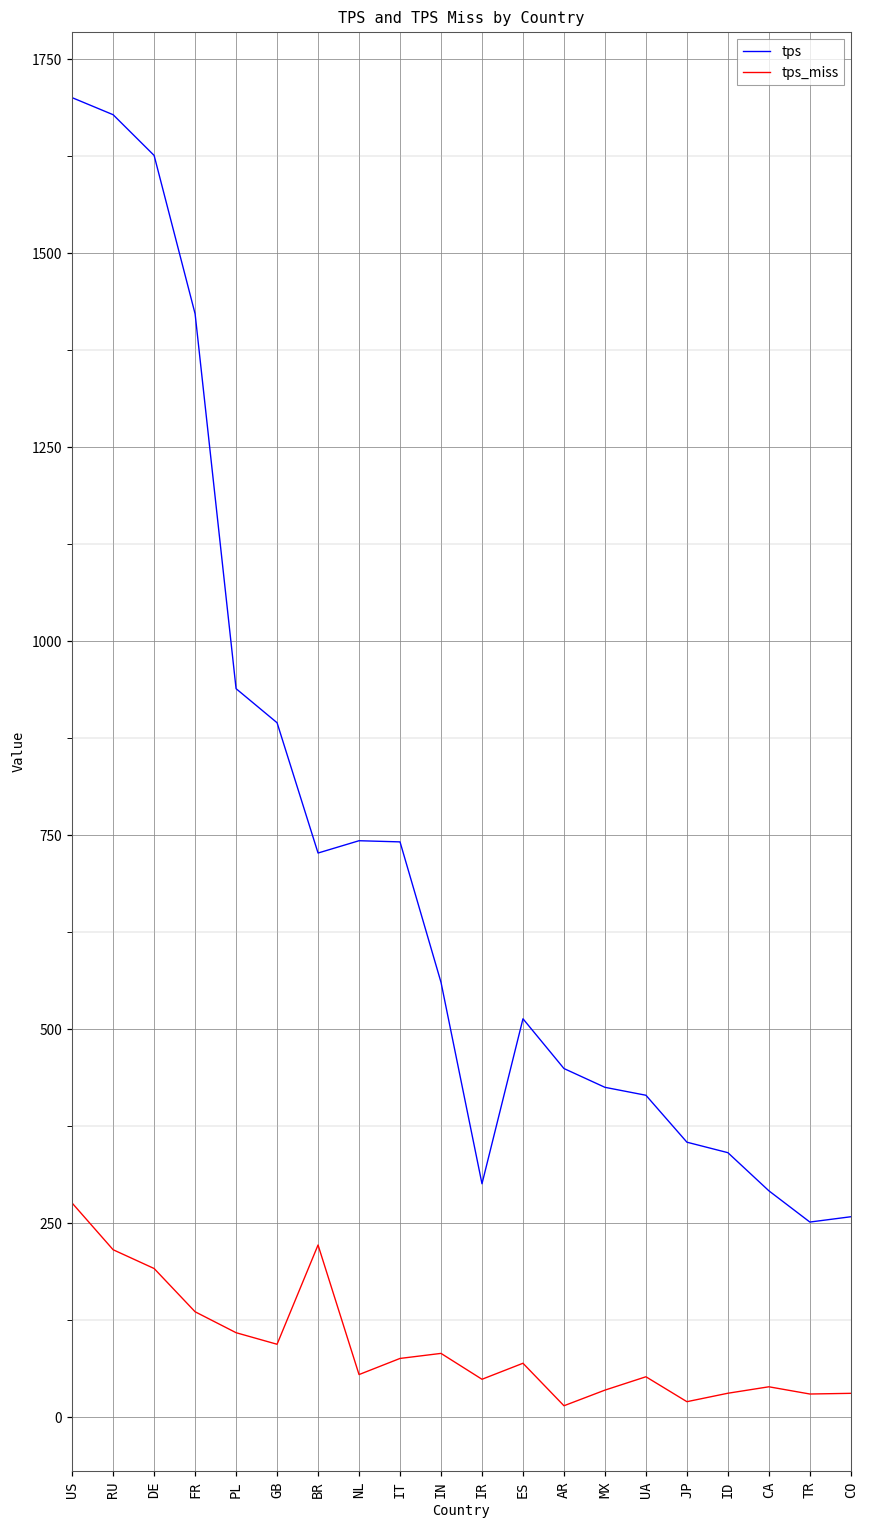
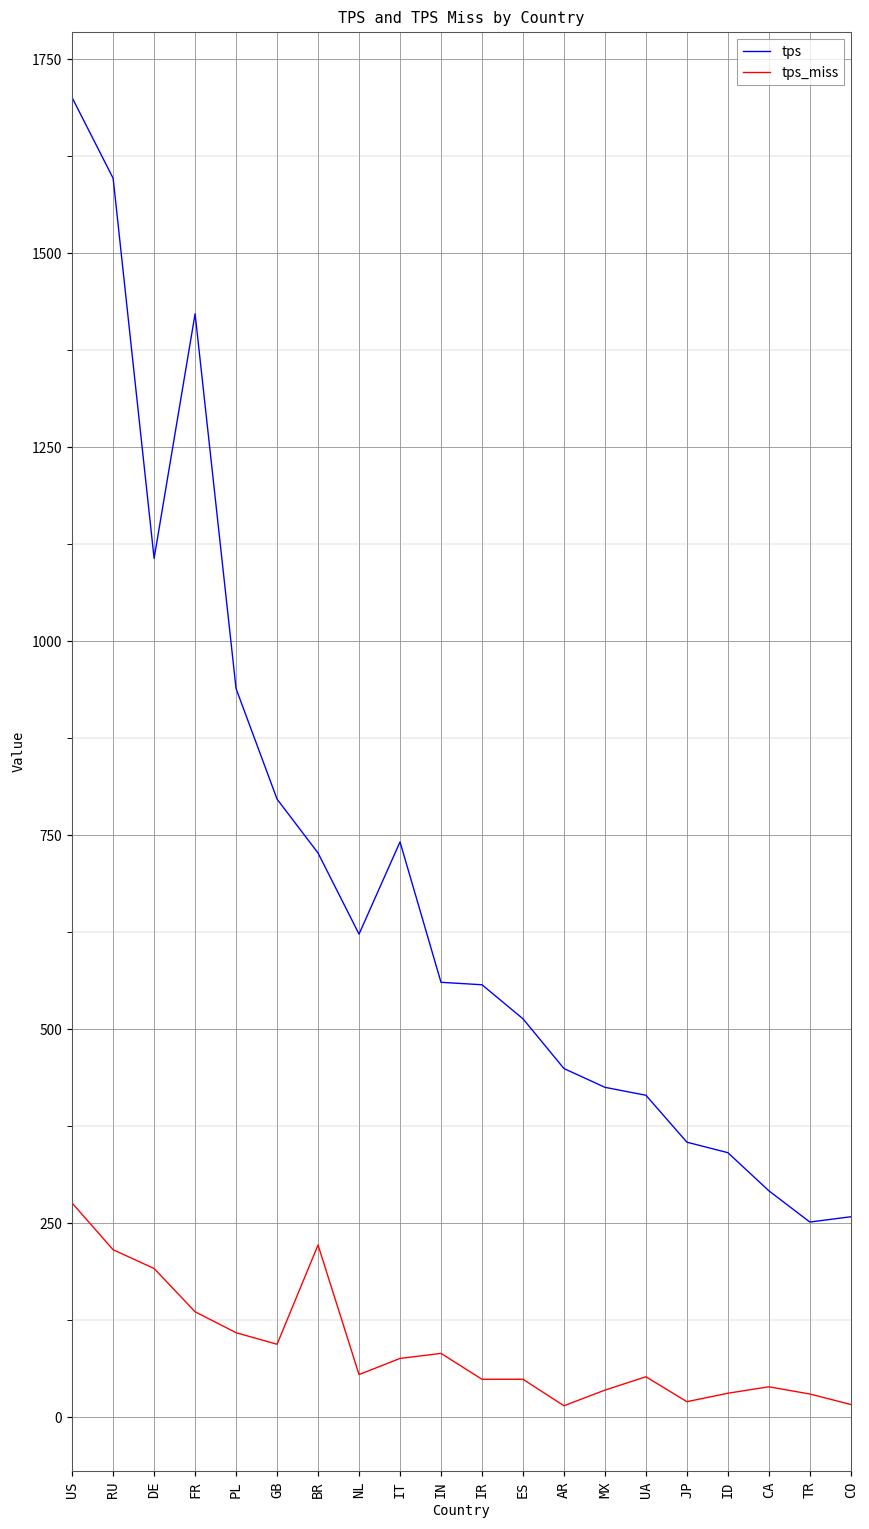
tps, RU: 1680 -> 1600
tps, DE: 1630 -> 1110
tps, GB: 890 -> 800
tps, NL: 740 -> 620
tps, IR: 300 -> 560
tps_miss, ES: 70 -> 50
tps_miss, CO: 30 -> 20
